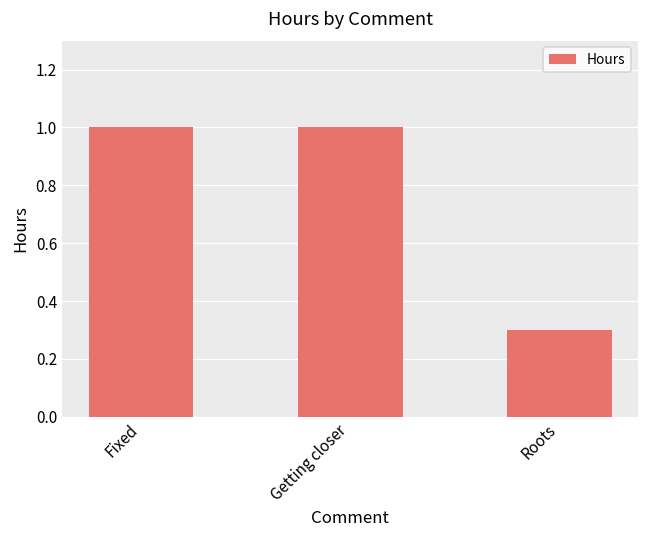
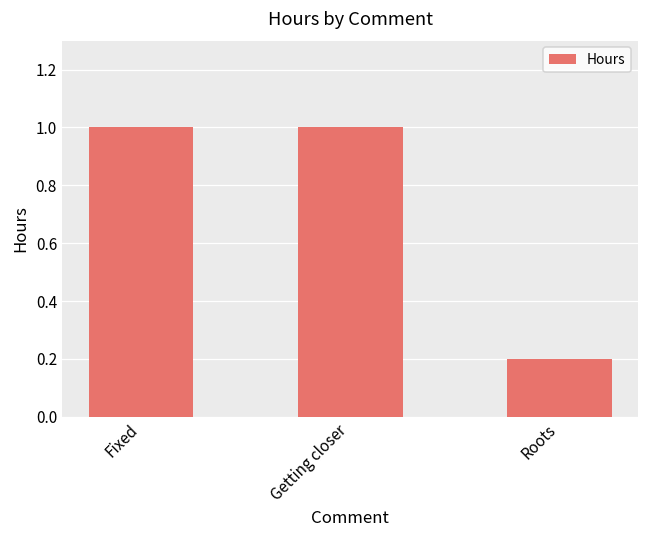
Roots: 0.3 -> 0.2
